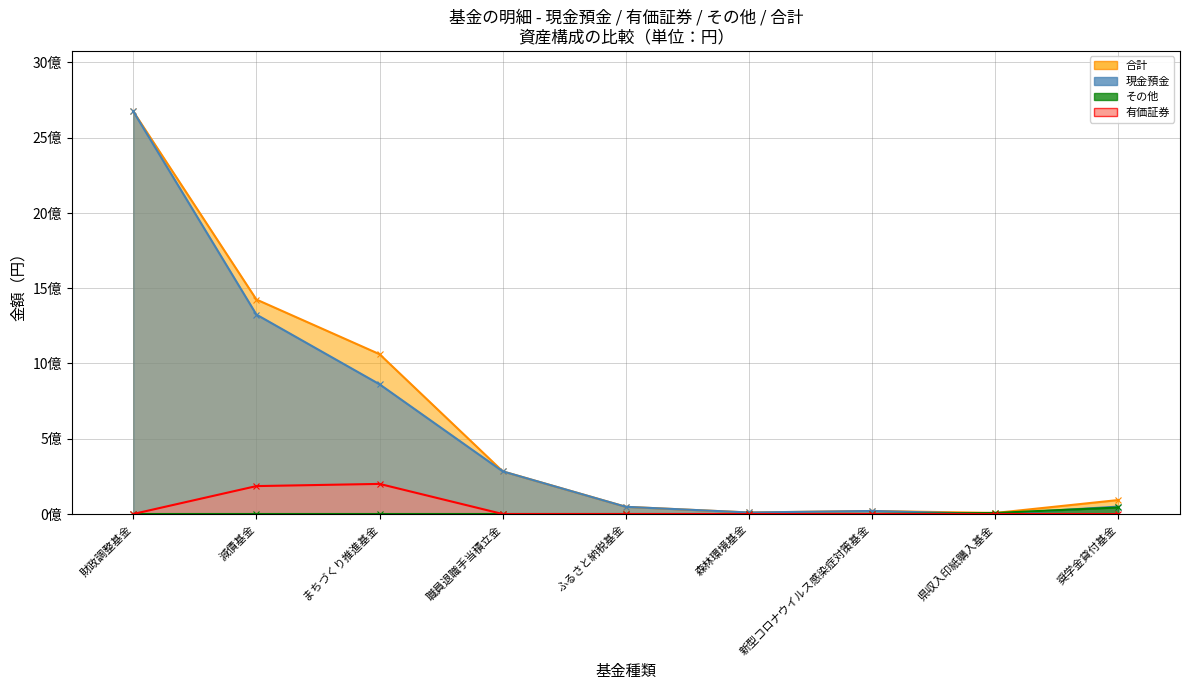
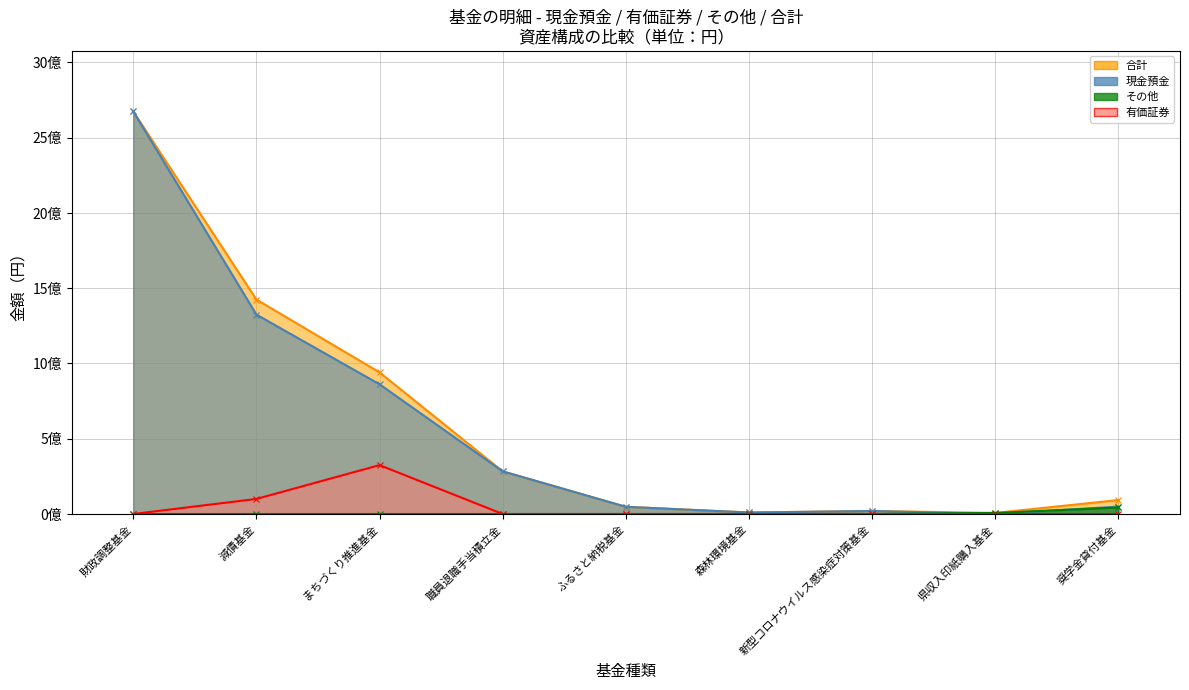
有価証券, 減債基金: 1.9億 -> 1.0億
合計, まちづくり推進基金: 10.6億 -> 9.4億
有価証券, まちづくり推進基金: 2.0億 -> 3.2億
